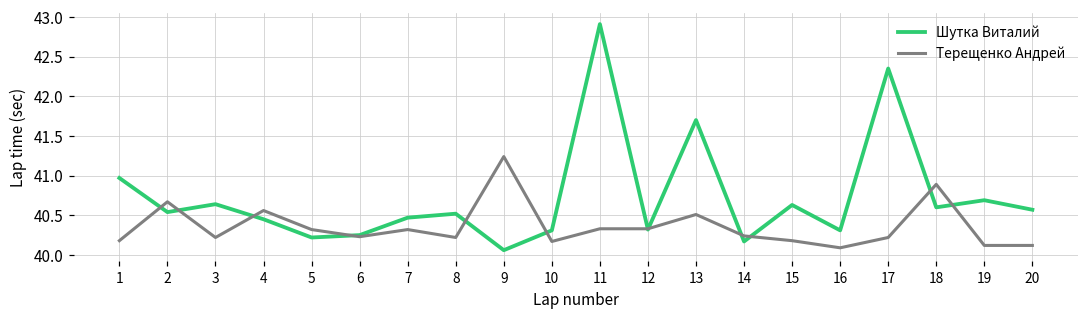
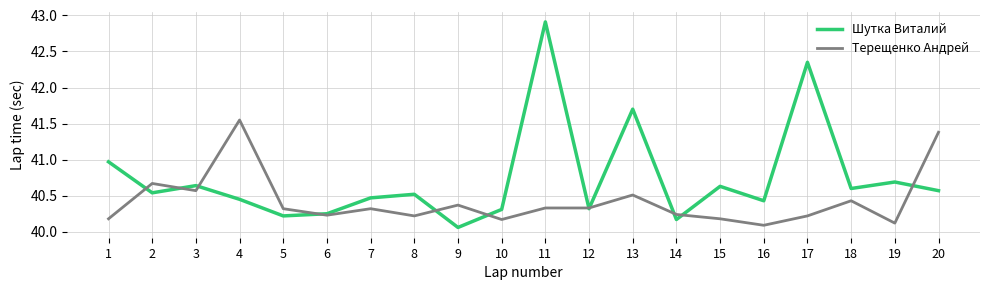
Терещенко Андрей, 3: 40.2 -> 40.6
Терещенко Андрей, 4: 40.6 -> 41.6
Терещенко Андрей, 9: 41.2 -> 40.4
Шутка Виталий, 16: 40.3 -> 40.4
Терещенко Андрей, 18: 40.9 -> 40.4
Терещенко Андрей, 20: 40.1 -> 41.4
